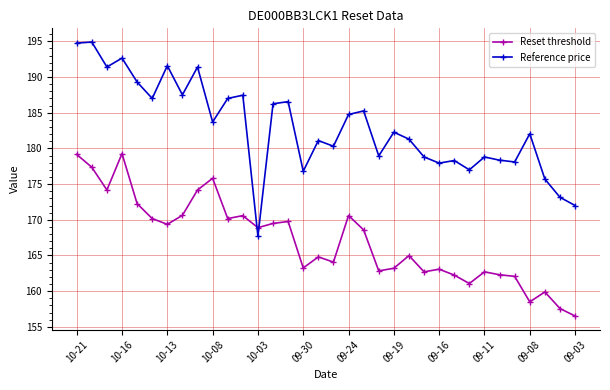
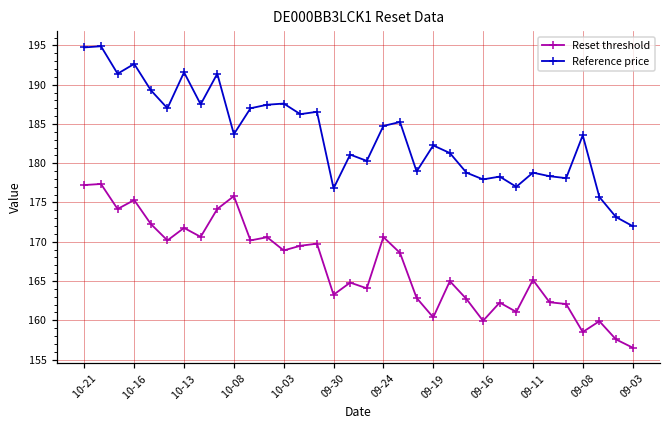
Reset threshold, 10-21: 179 -> 177
Reset threshold, 10-16: 179 -> 175
Reset threshold, 10-13: 169 -> 172
Reference price, 10-03: 168 -> 188
Reset threshold, 09-19: 163 -> 160
Reset threshold, 09-16: 163 -> 160
Reset threshold, 09-11: 163 -> 165
Reference price, 09-08: 182 -> 184
